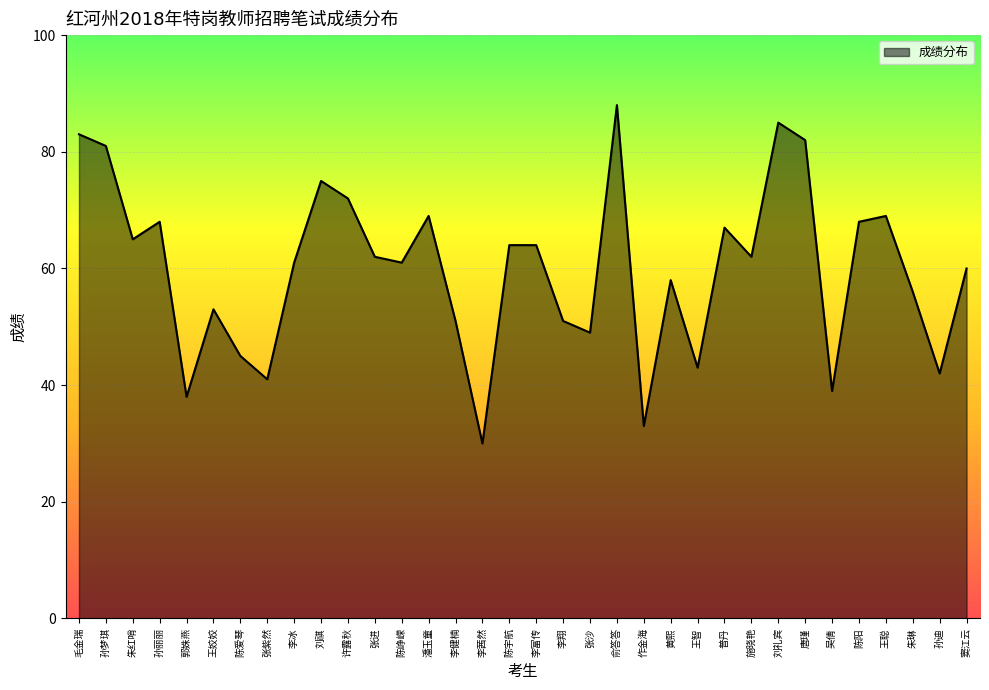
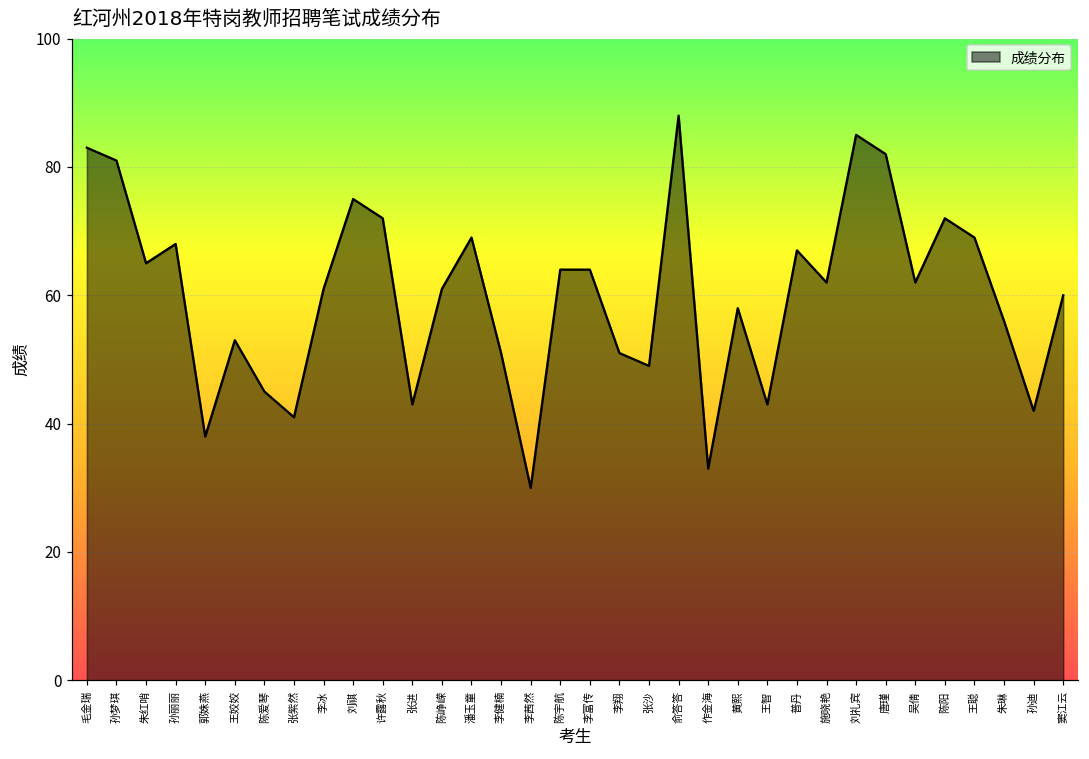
张进: 62 -> 43
吴倩: 39 -> 62
陈阳: 68 -> 72
